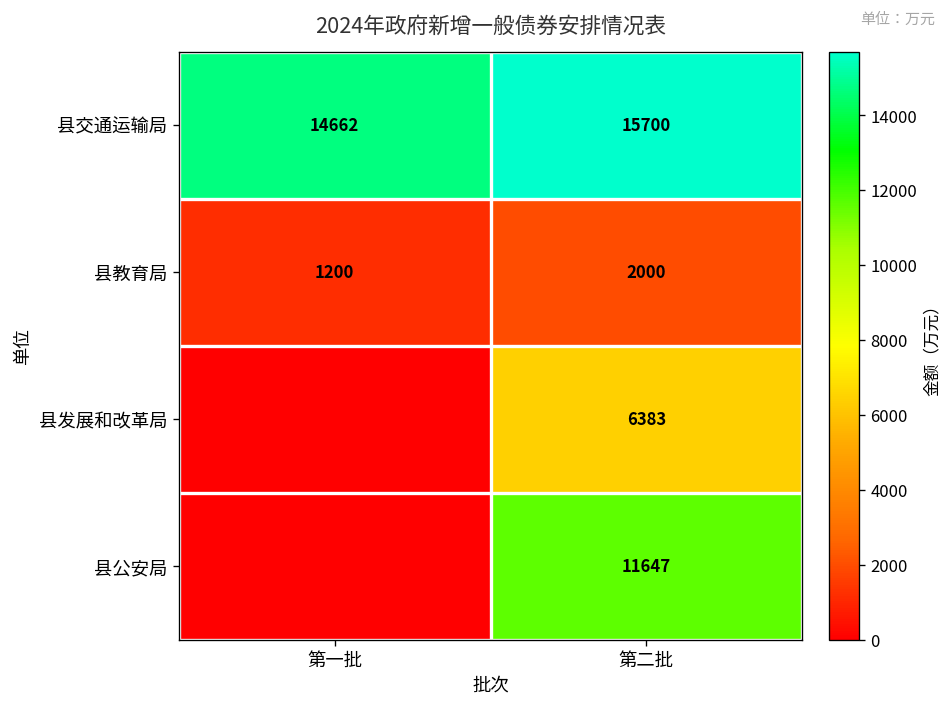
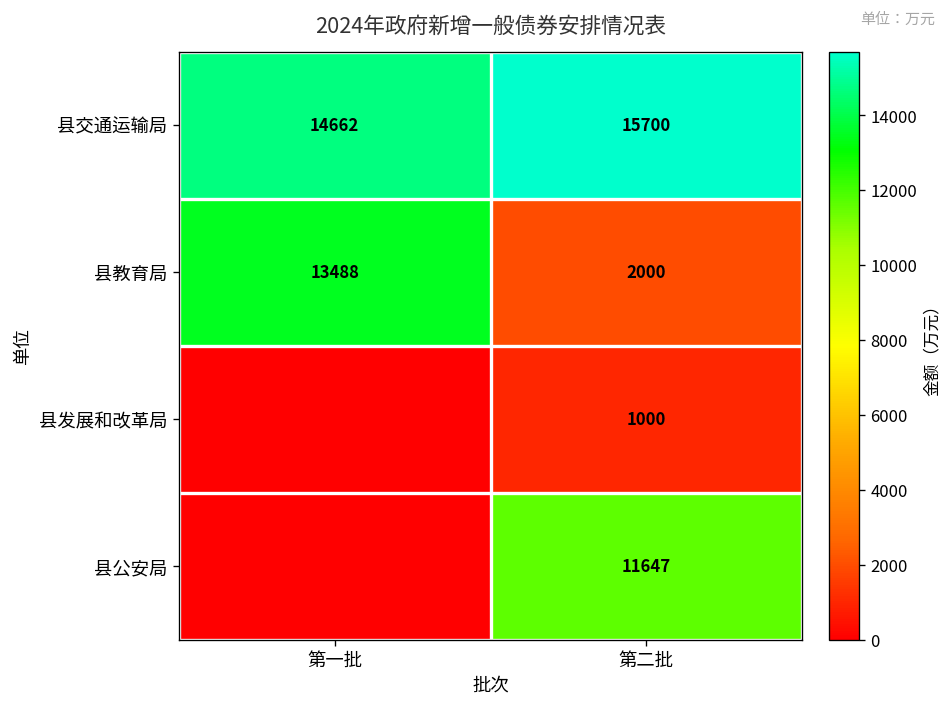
县教育局, 第一批: 1200 -> 13488
县发展和改革局, 第二批: 6383 -> 1000
